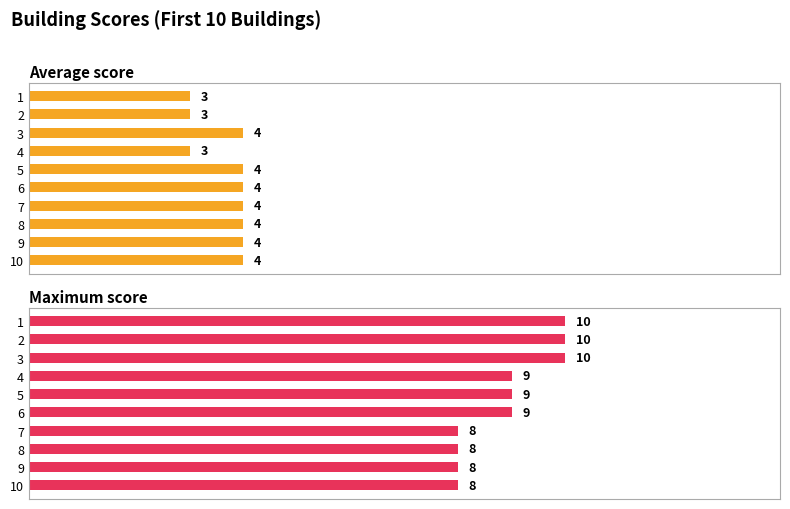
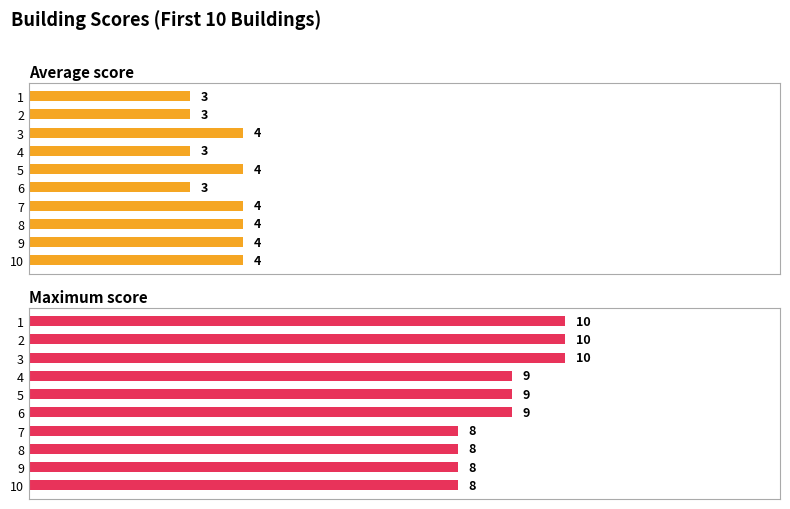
Average score, 6: 4 -> 3
